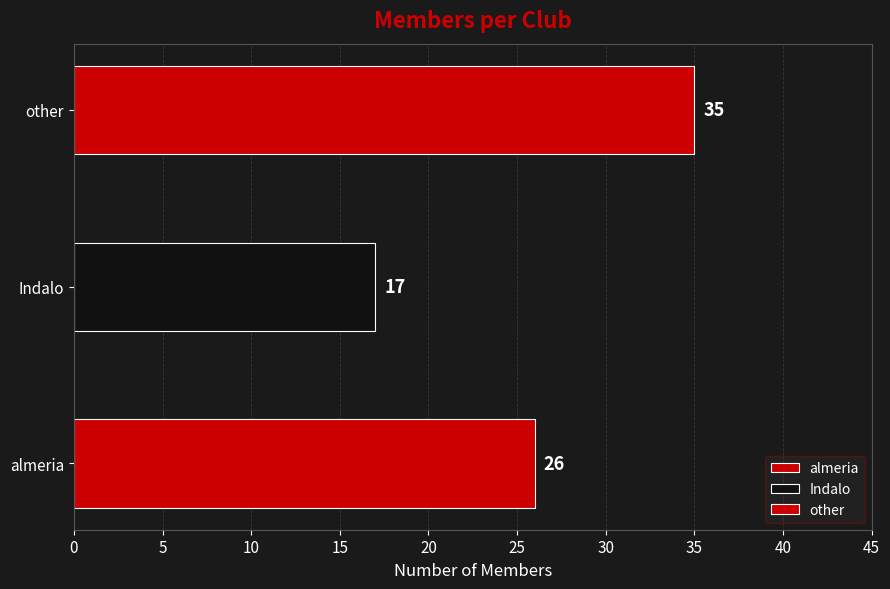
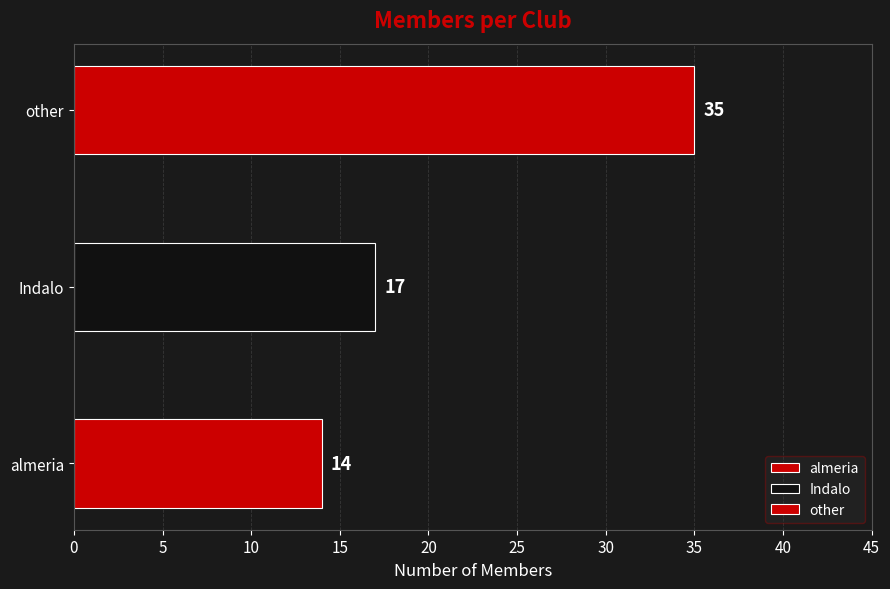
almeria: 26 -> 14
